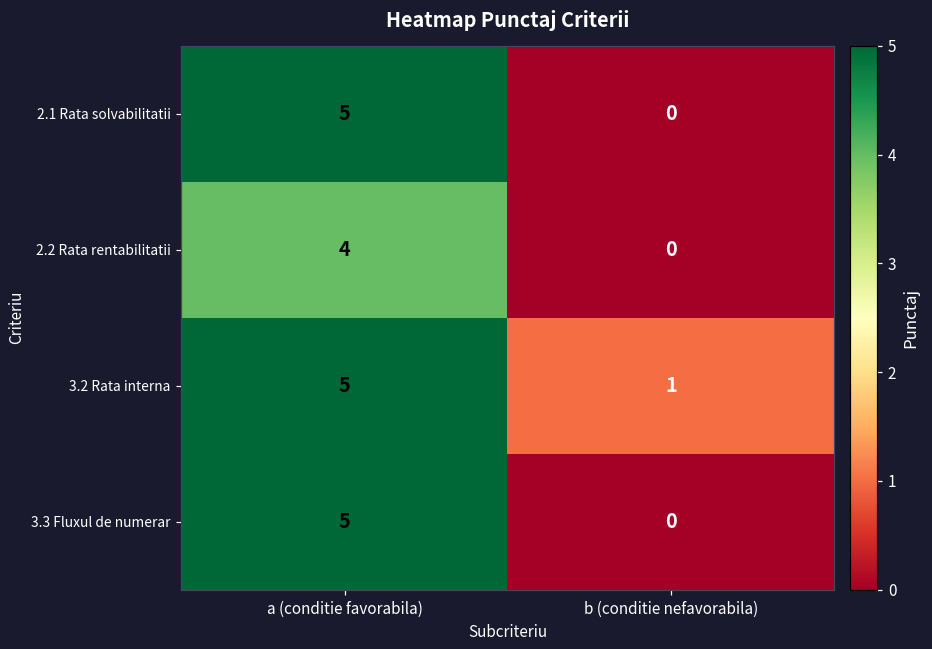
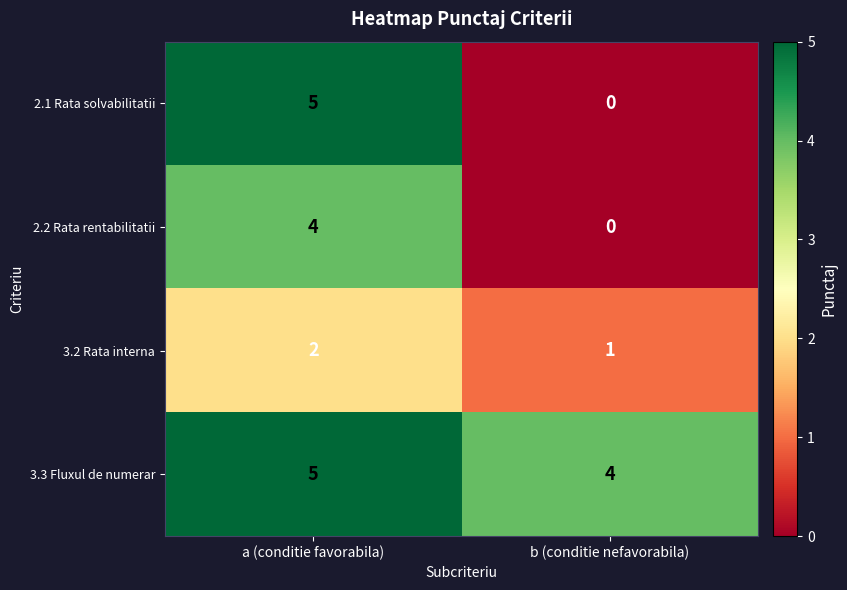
3.2 Rata interna, a (conditie favorabila): 5 -> 2
3.3 Fluxul de numerar, b (conditie nefavorabila): 0 -> 4
